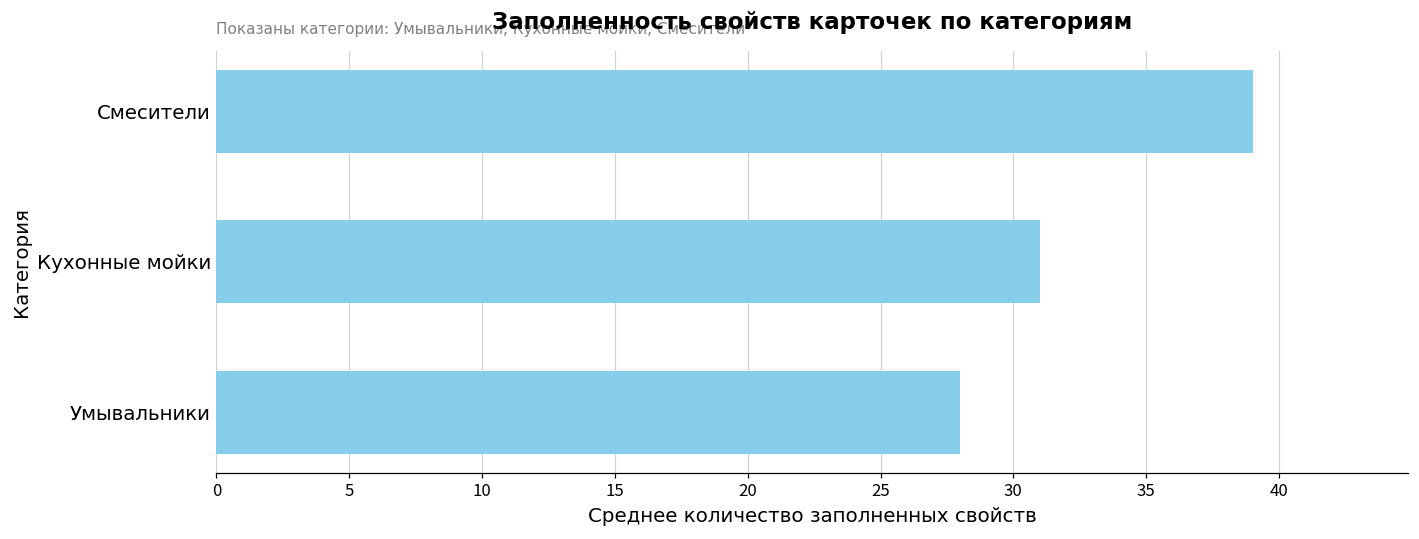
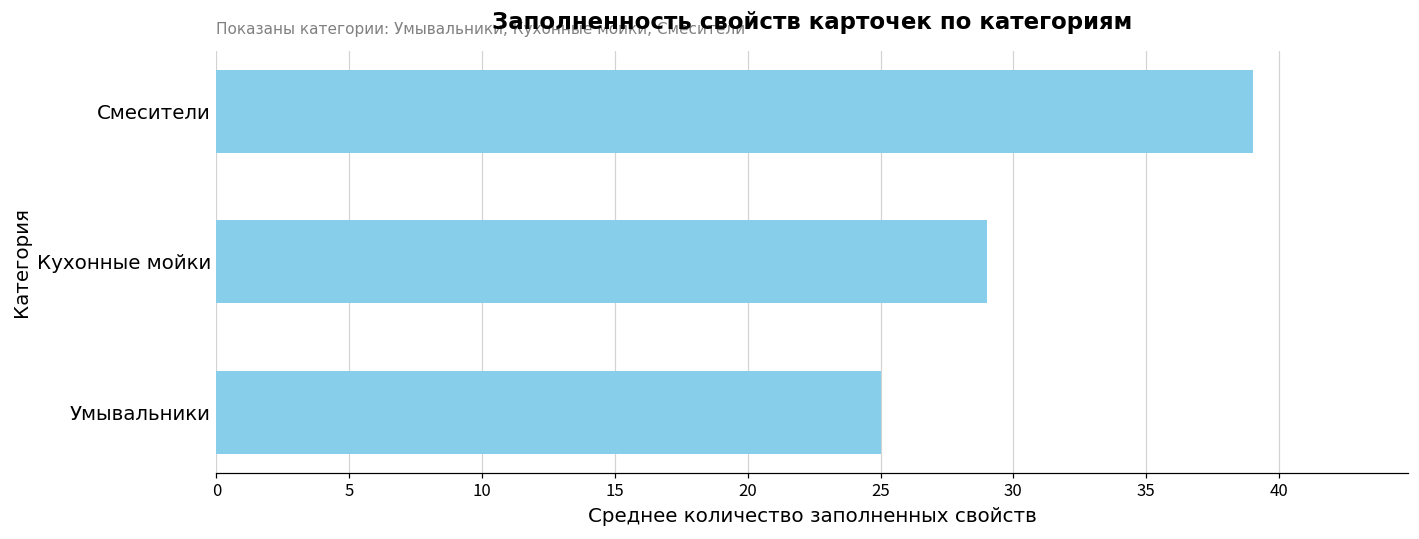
Кухонные мойки: 31 -> 29
Умывальники: 28 -> 25
